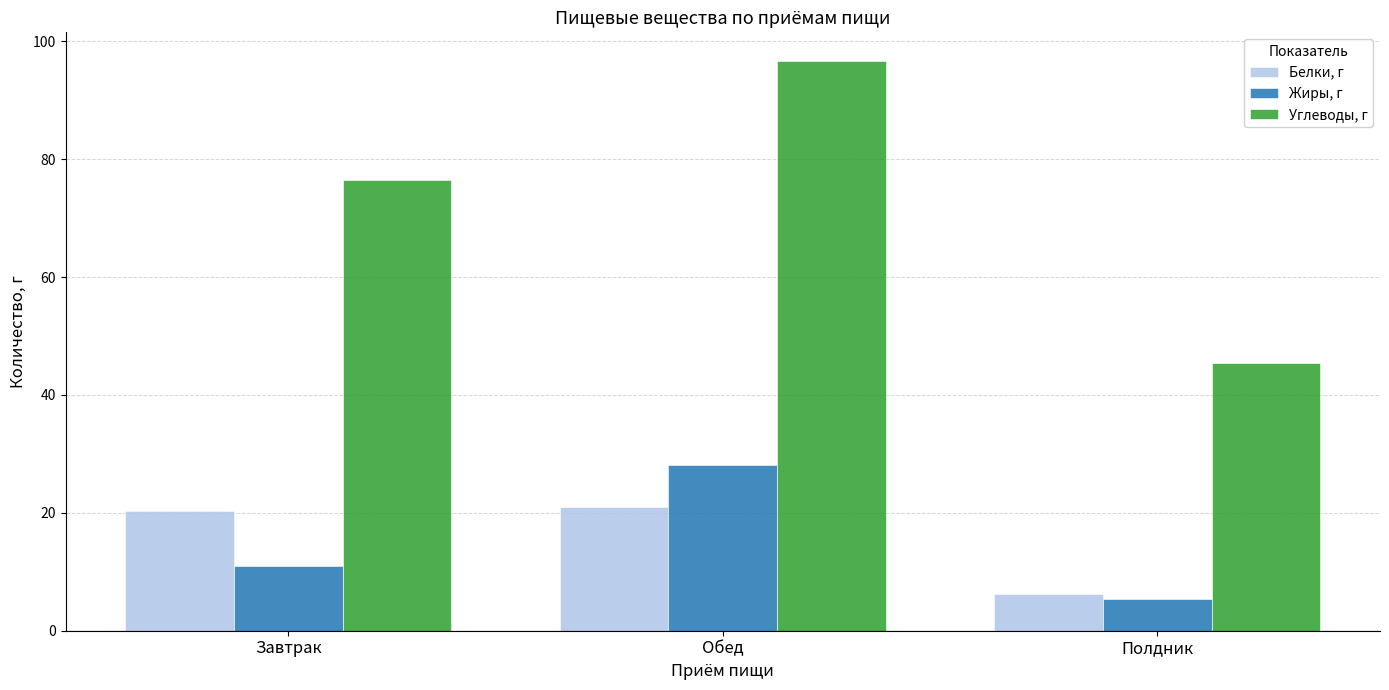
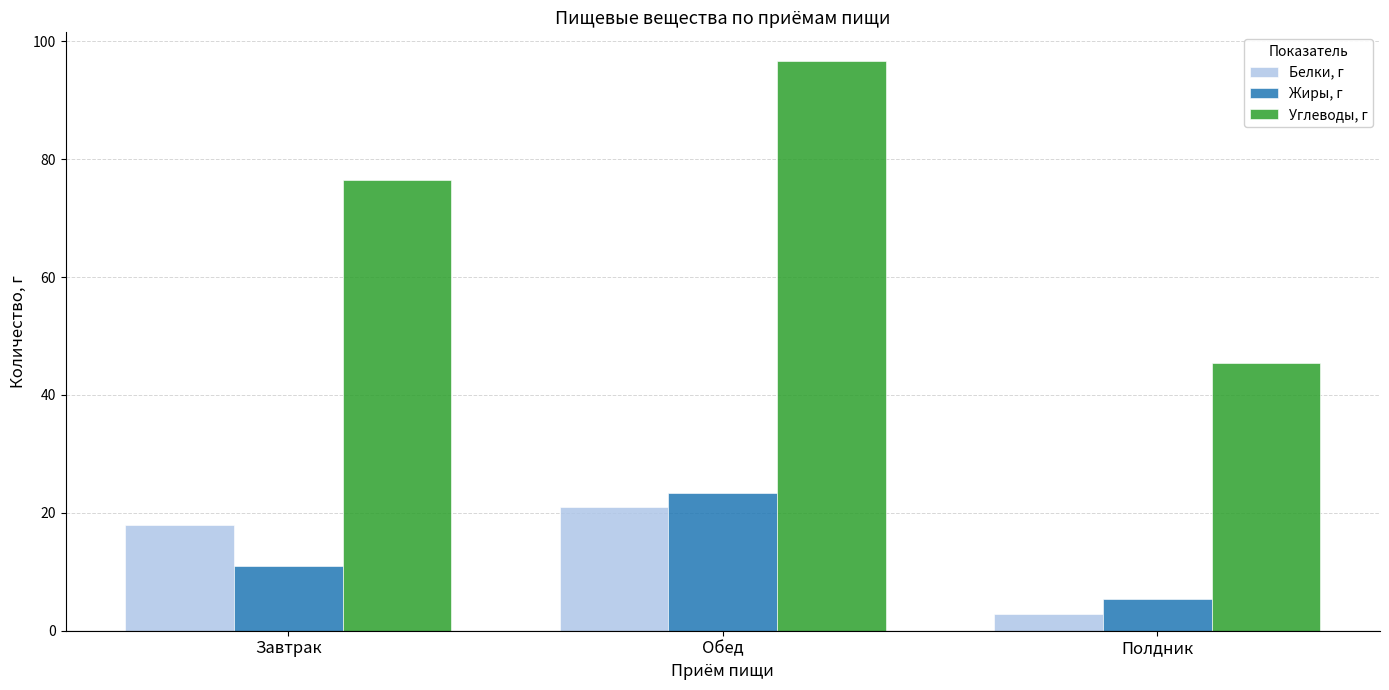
Белки, г, Завтрак: 20 -> 18
Жиры, г, Обед: 28 -> 23
Белки, г, Полдник: 6 -> 3
